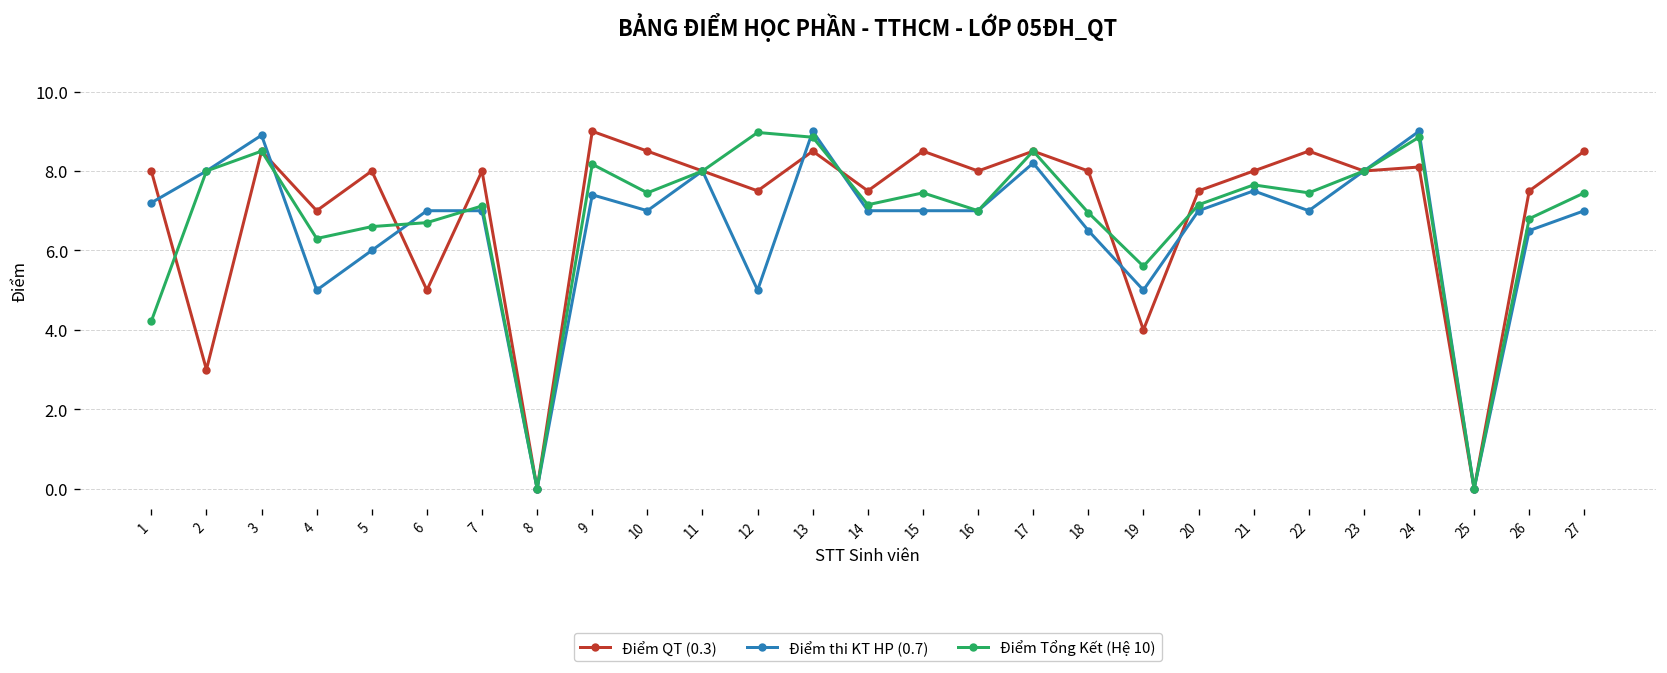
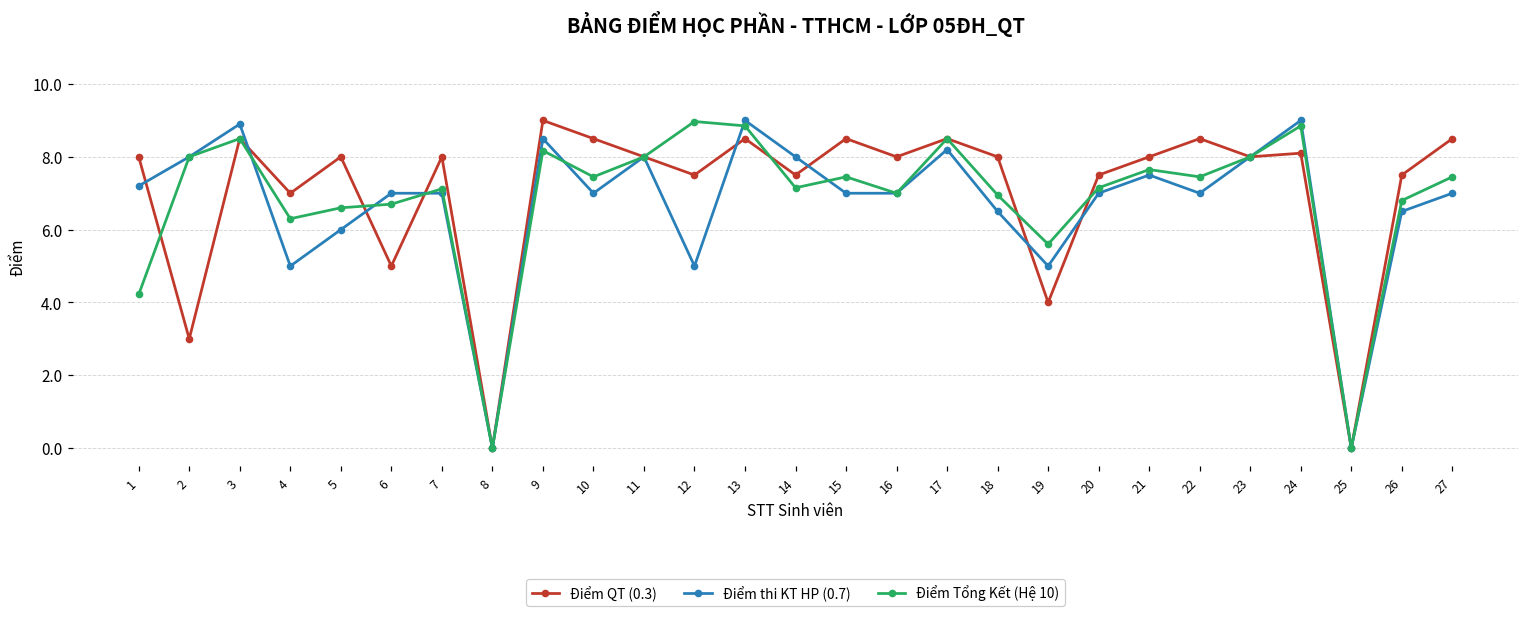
Điểm thi KT HP (0.7), 9: 7.4 -> 8.5
Điểm thi KT HP (0.7), 14: 7 -> 8
